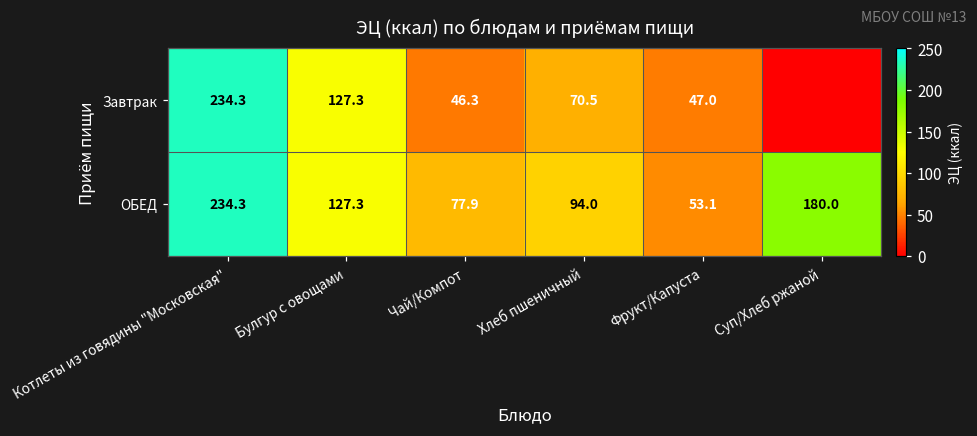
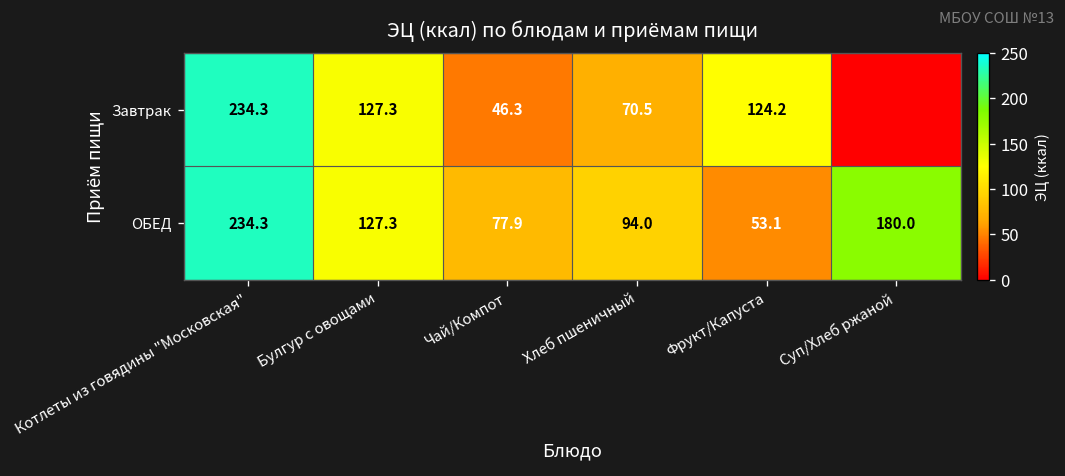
Завтрак, Фрукт/Капуста: 47.0 -> 124.2
